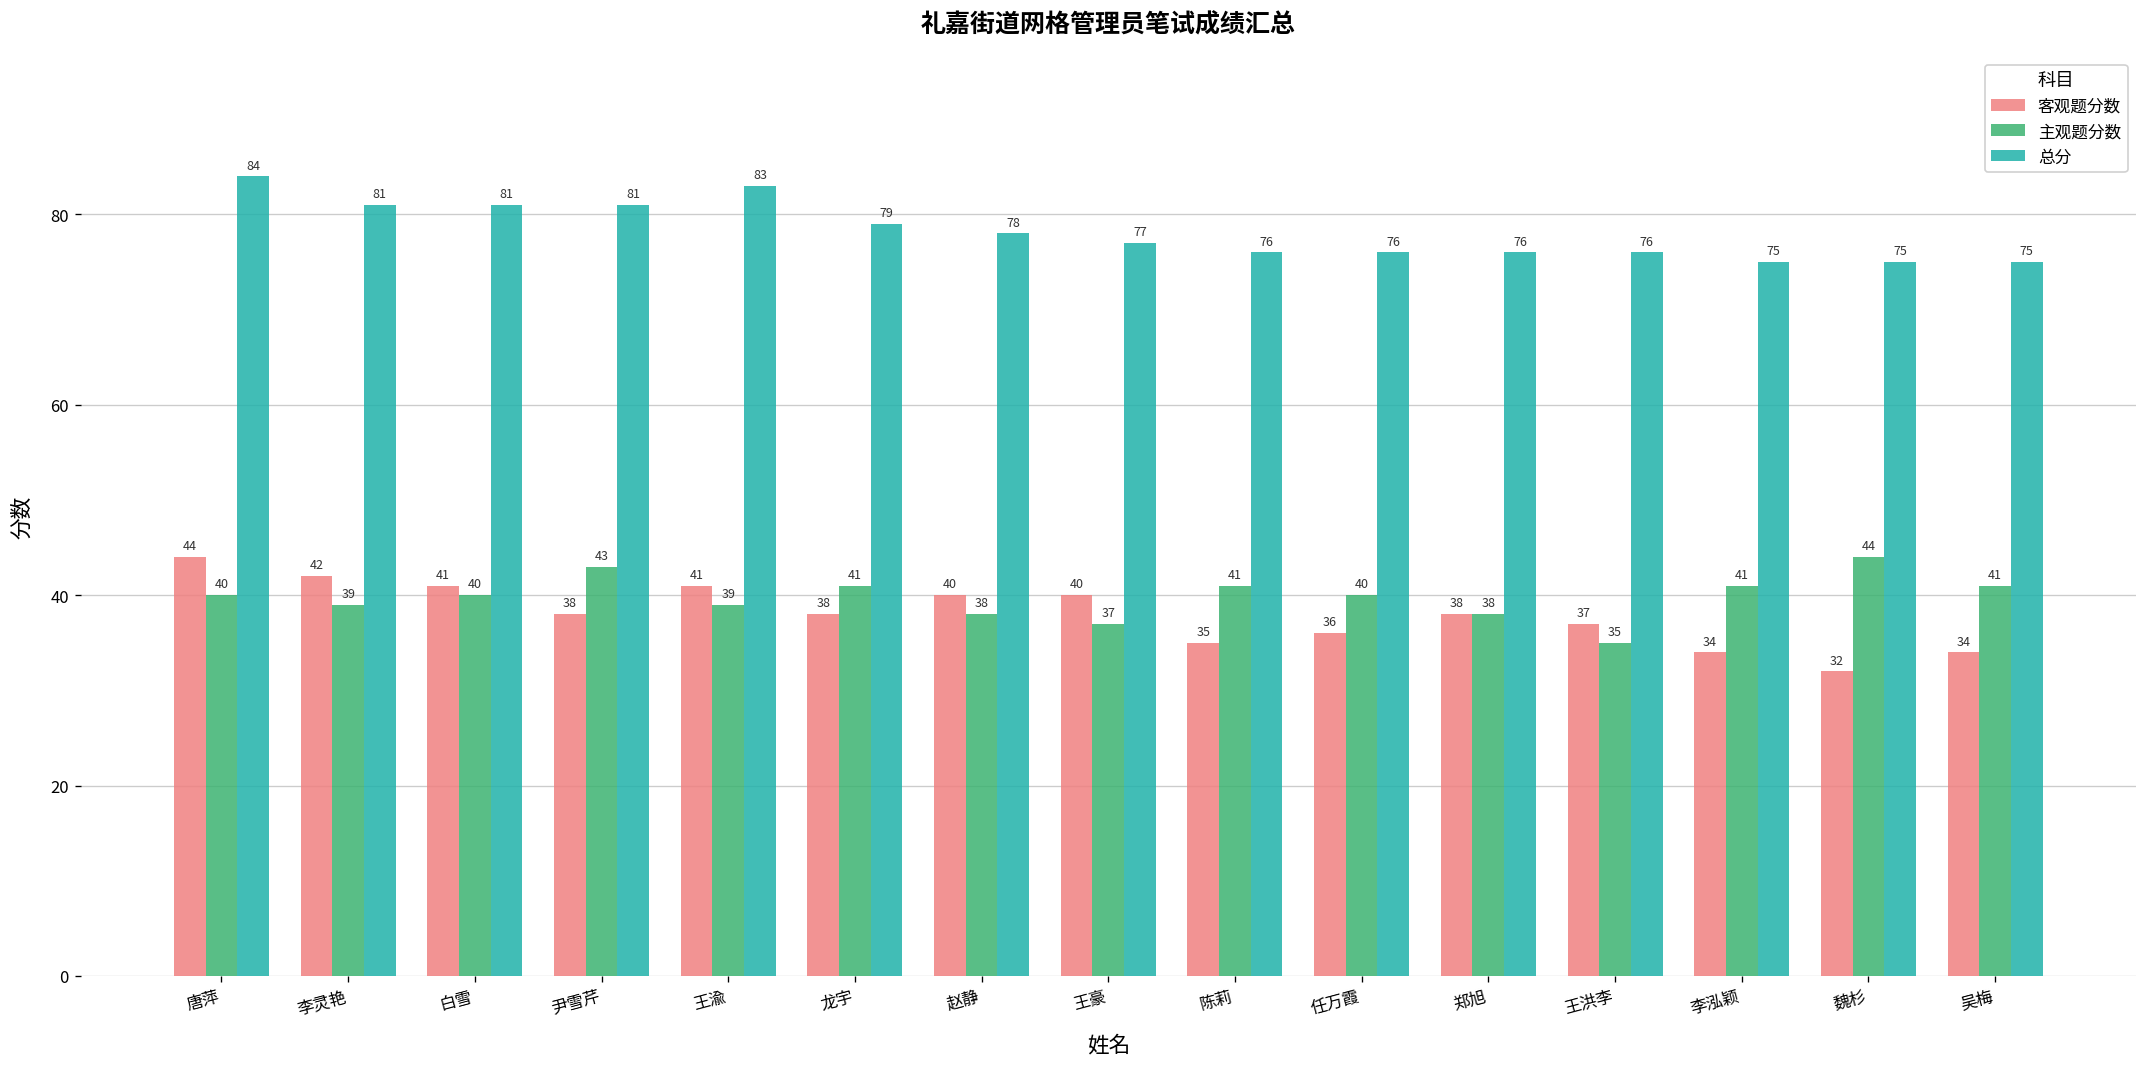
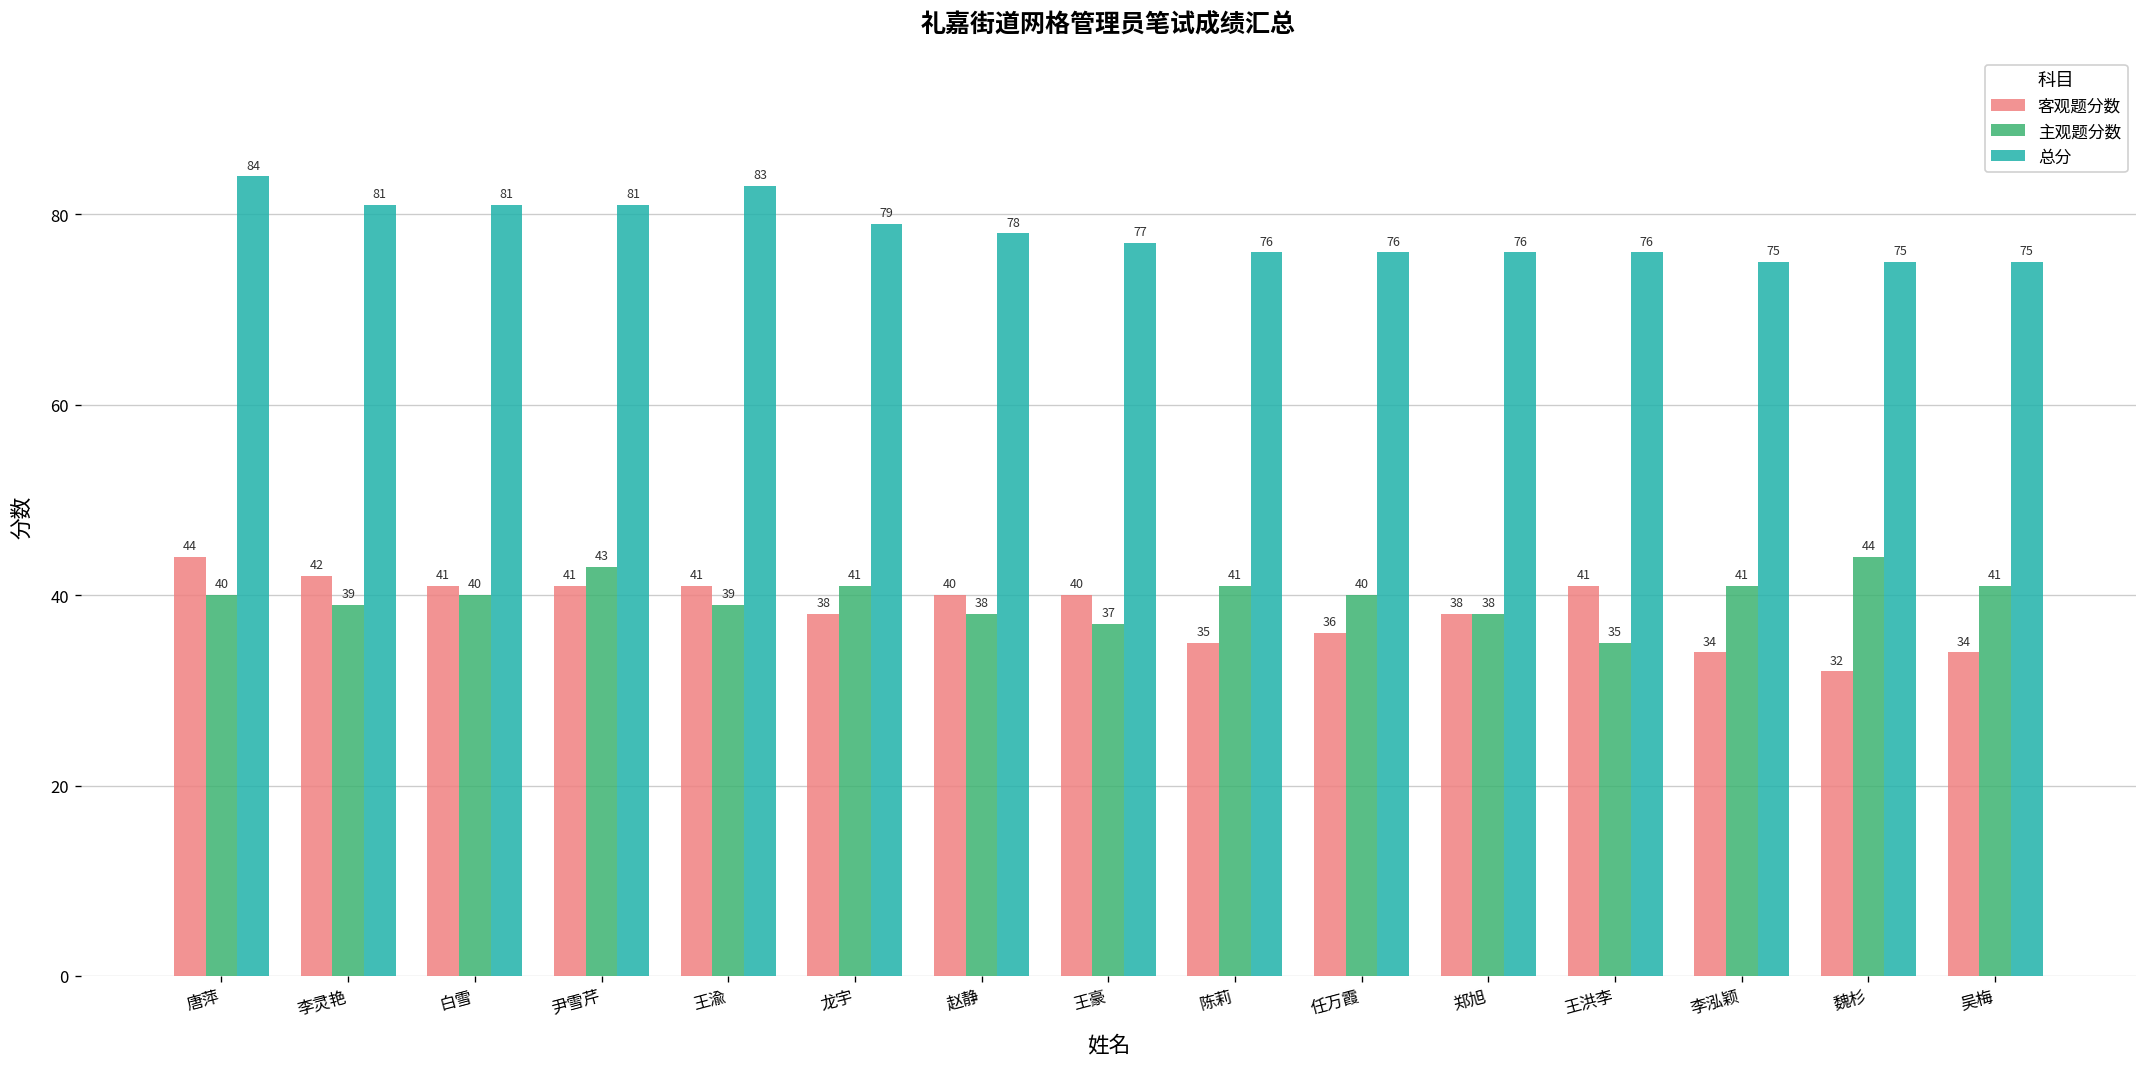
客观题分数, 尹雪芹: 38 -> 41
客观题分数, 王洪李: 37 -> 41
